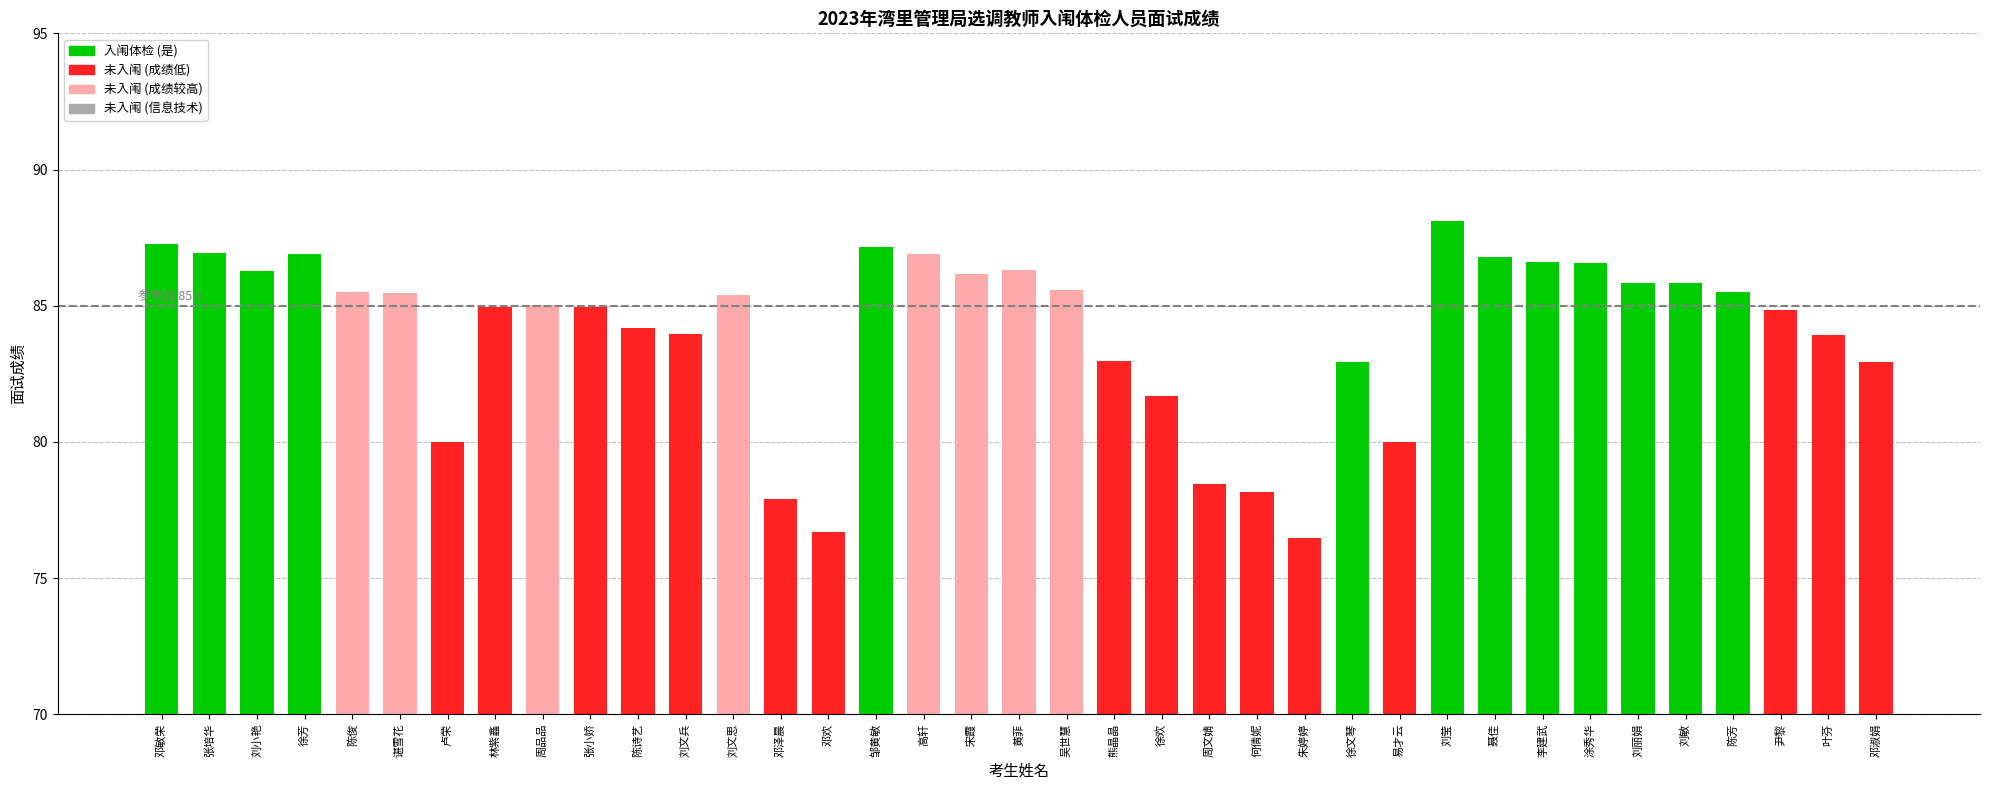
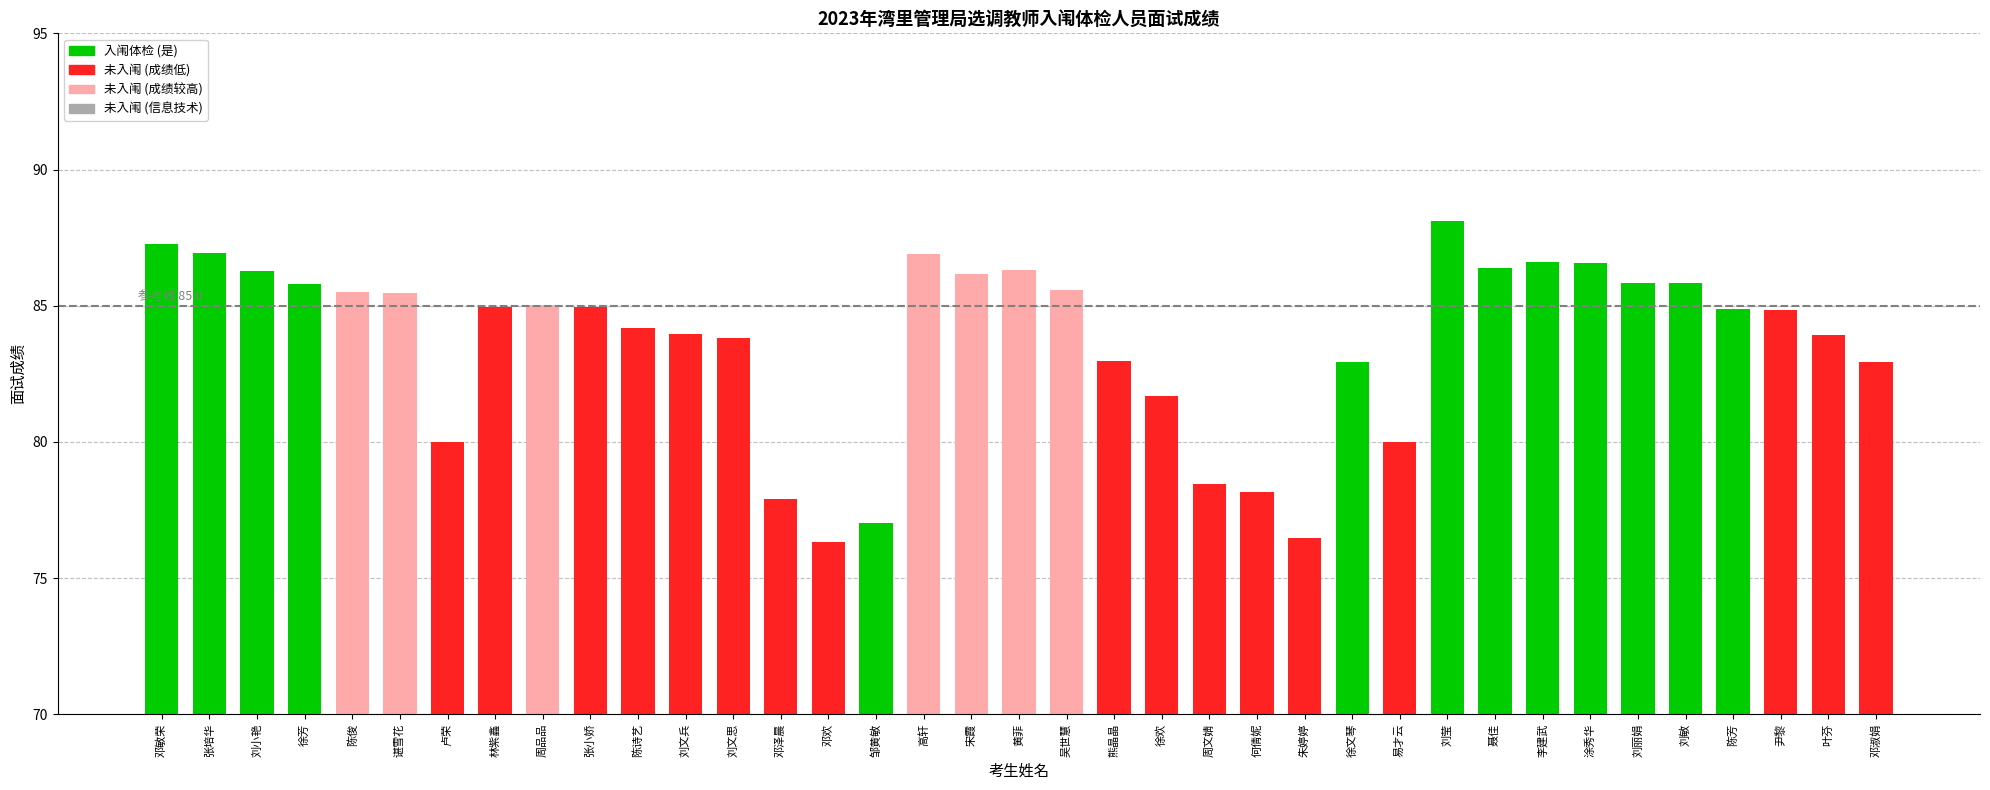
徐芳: 86.9 -> 85.8
刘文思: 85.4 -> 83.8
邓欢: 76.7 -> 76.3
邹黄敏: 87.2 -> 77.0
聂佳: 86.8 -> 86.4
陈芳: 85.5 -> 84.9
